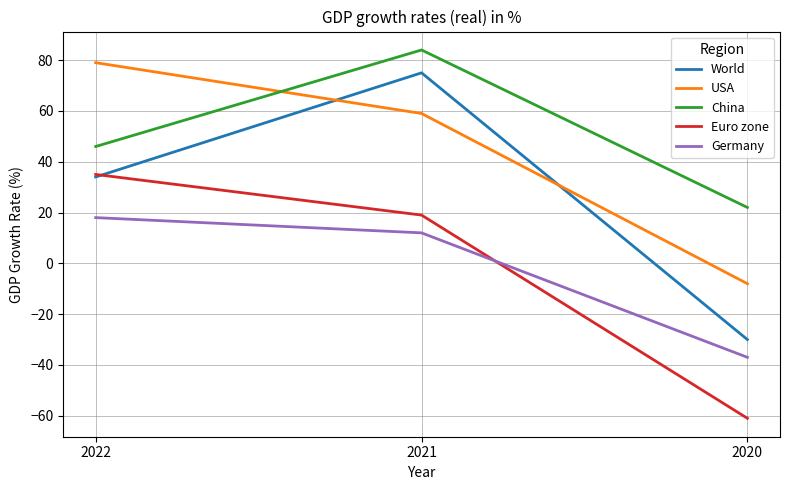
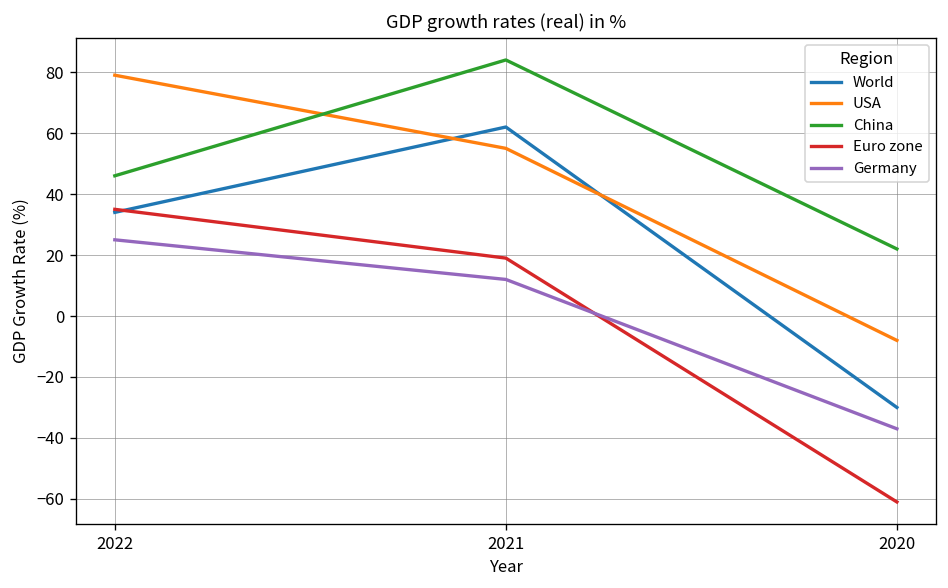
Germany, 2022: 18 -> 25
World, 2021: 75 -> 62
USA, 2021: 59 -> 55
